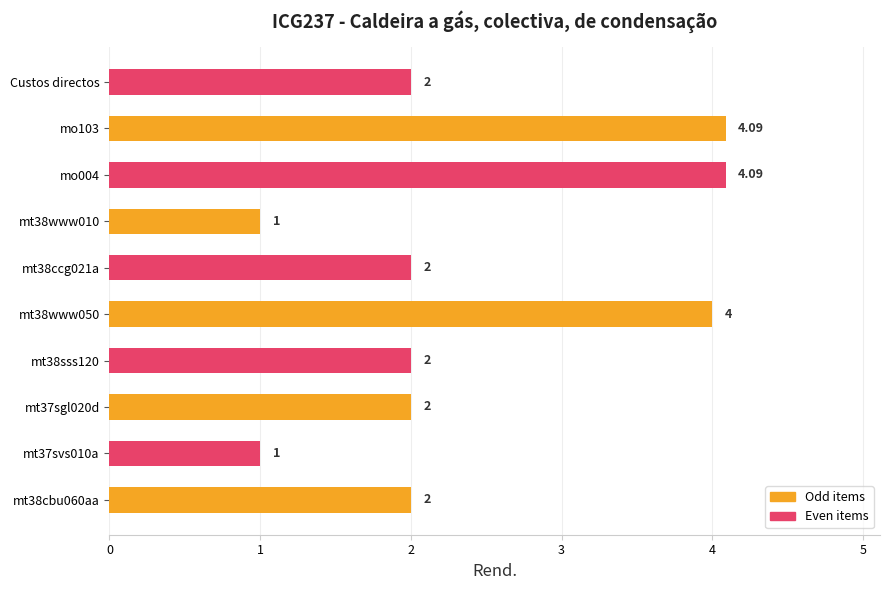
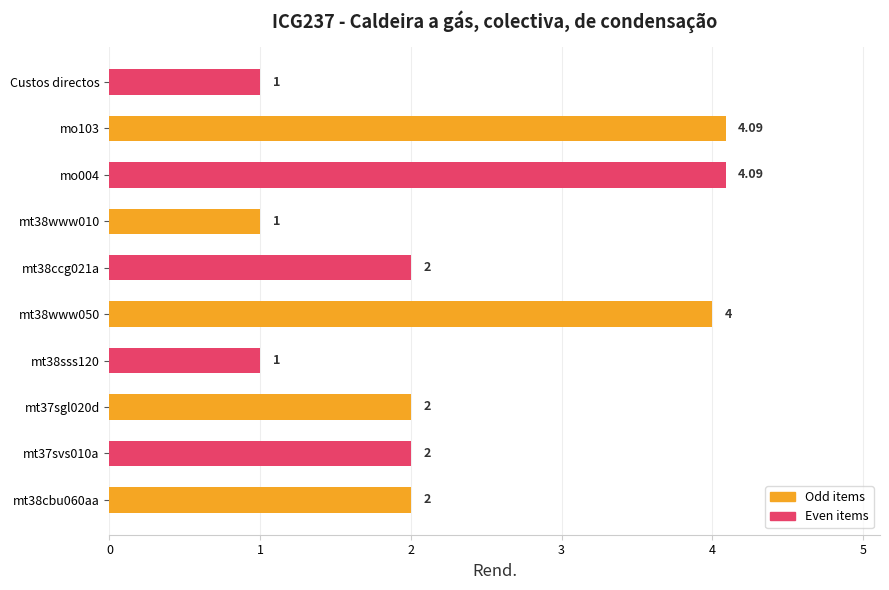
Custos directos: 2 -> 1
mt38sss120: 2 -> 1
mt37svs010a: 1 -> 2
